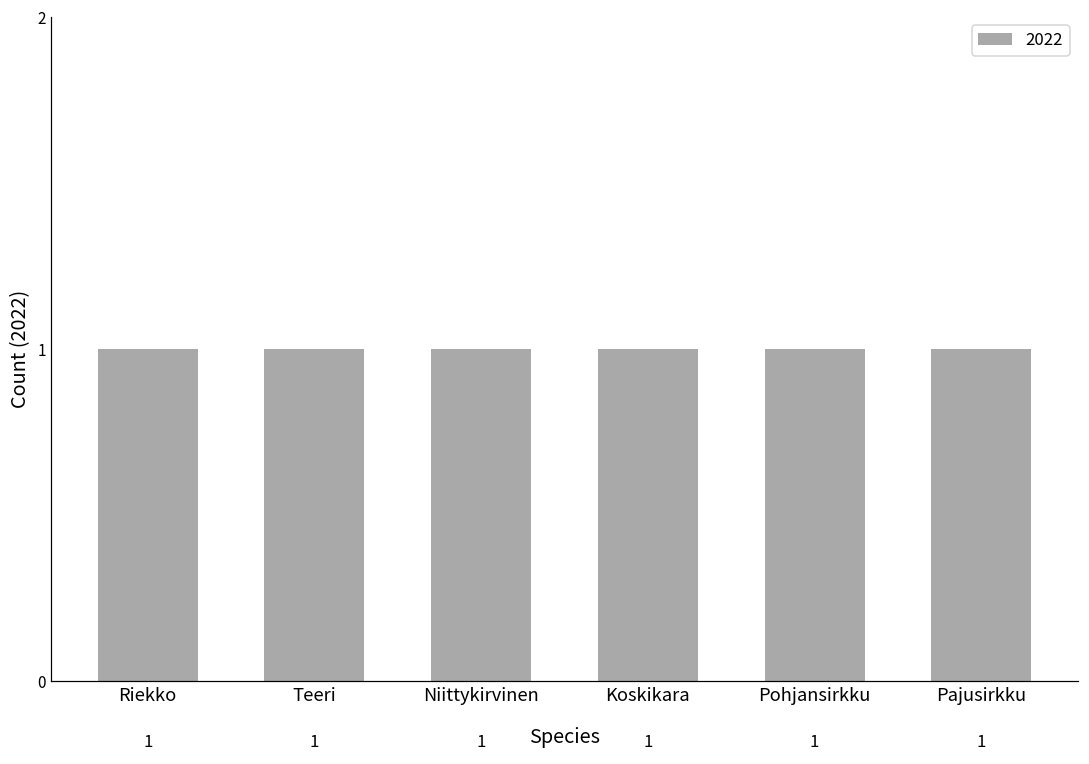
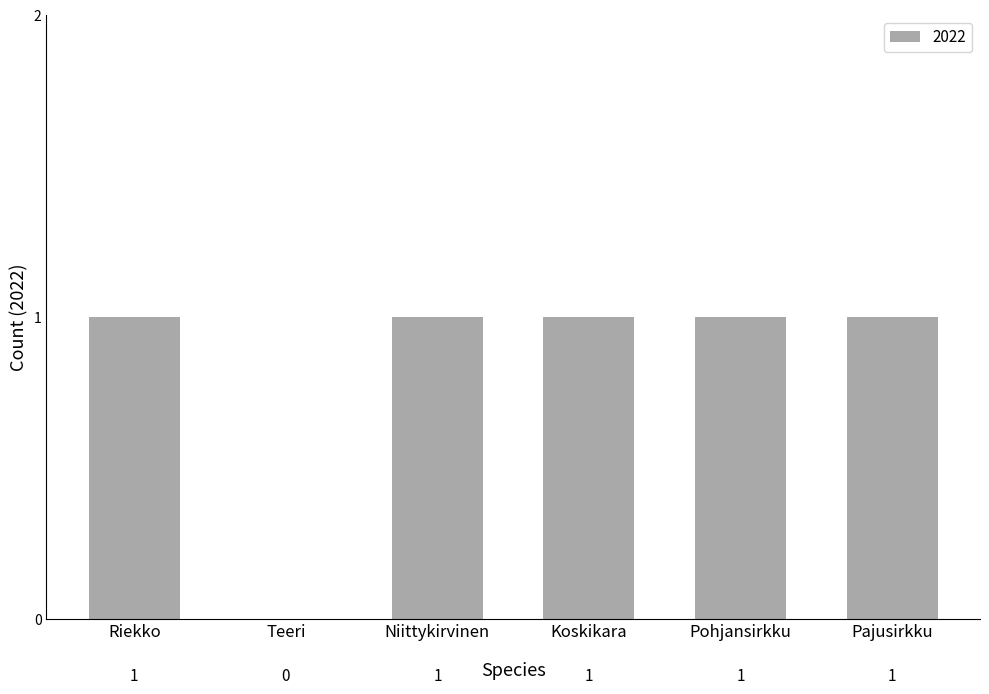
Teeri: 1 -> 0
